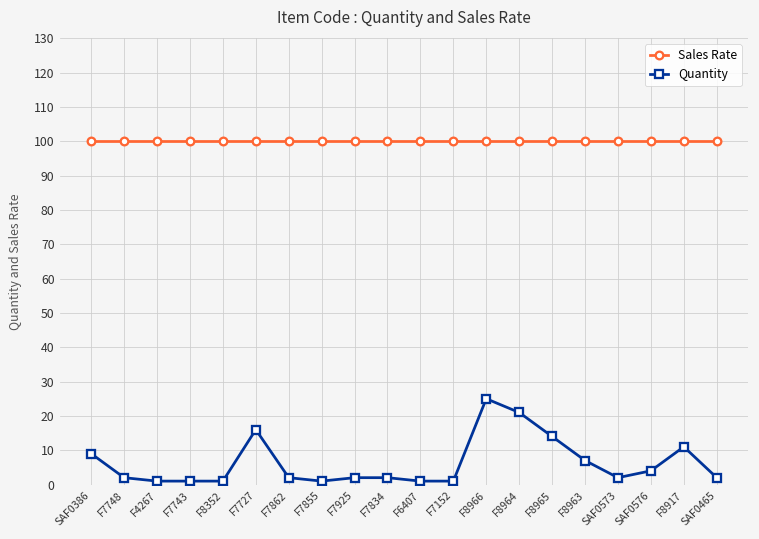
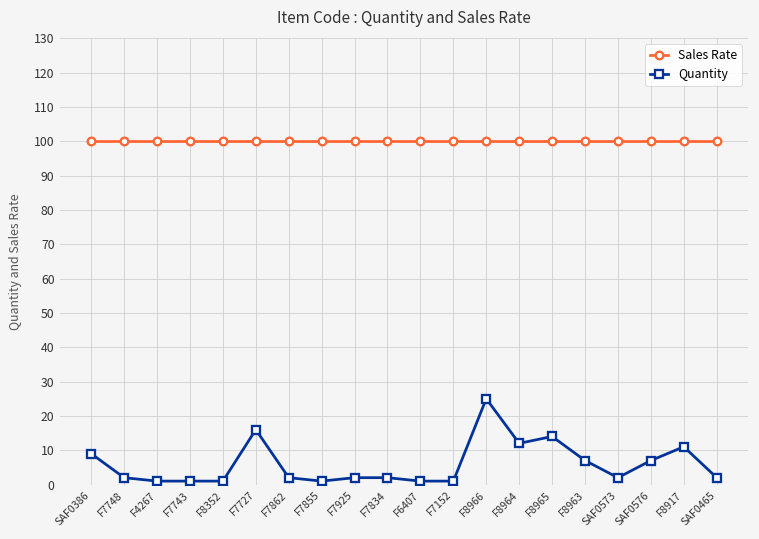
Quantity, F8964: 21 -> 12
Quantity, SAF0576: 4 -> 7
